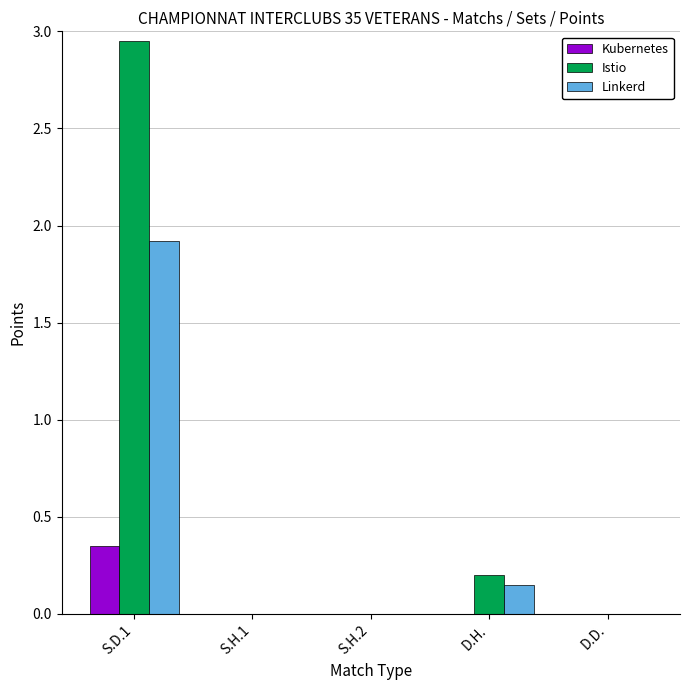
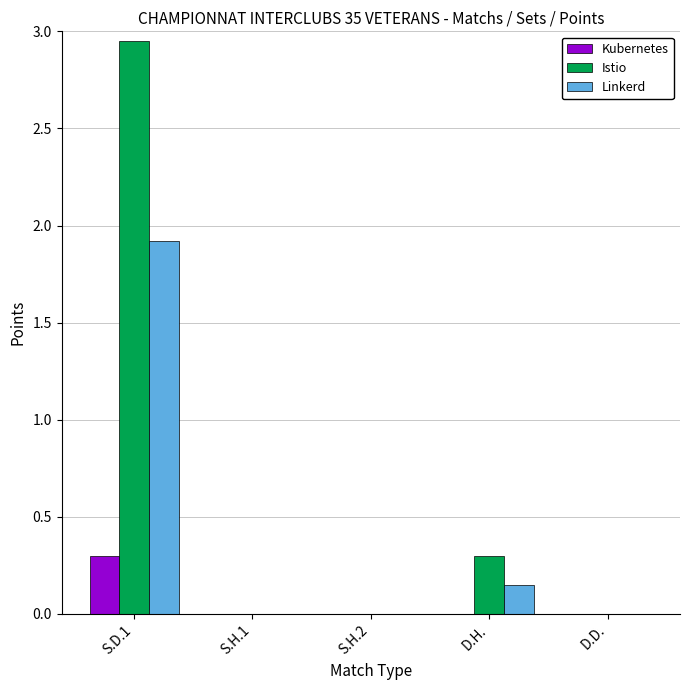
Kubernetes, S.D.1: 0.35 -> 0.30
Istio, D.H.: 0.2 -> 0.3
